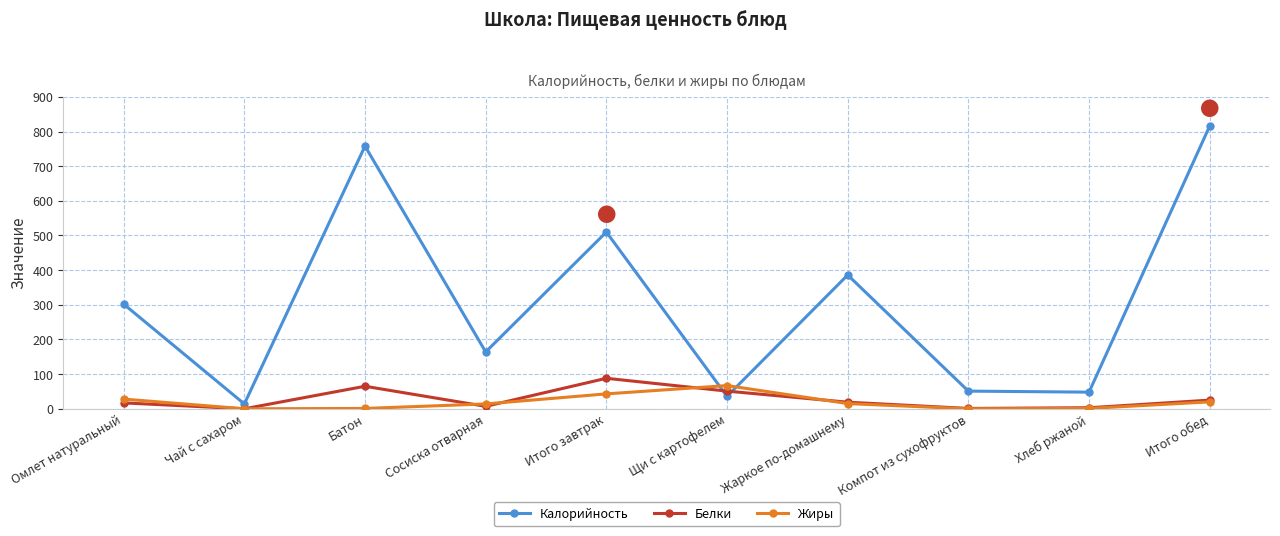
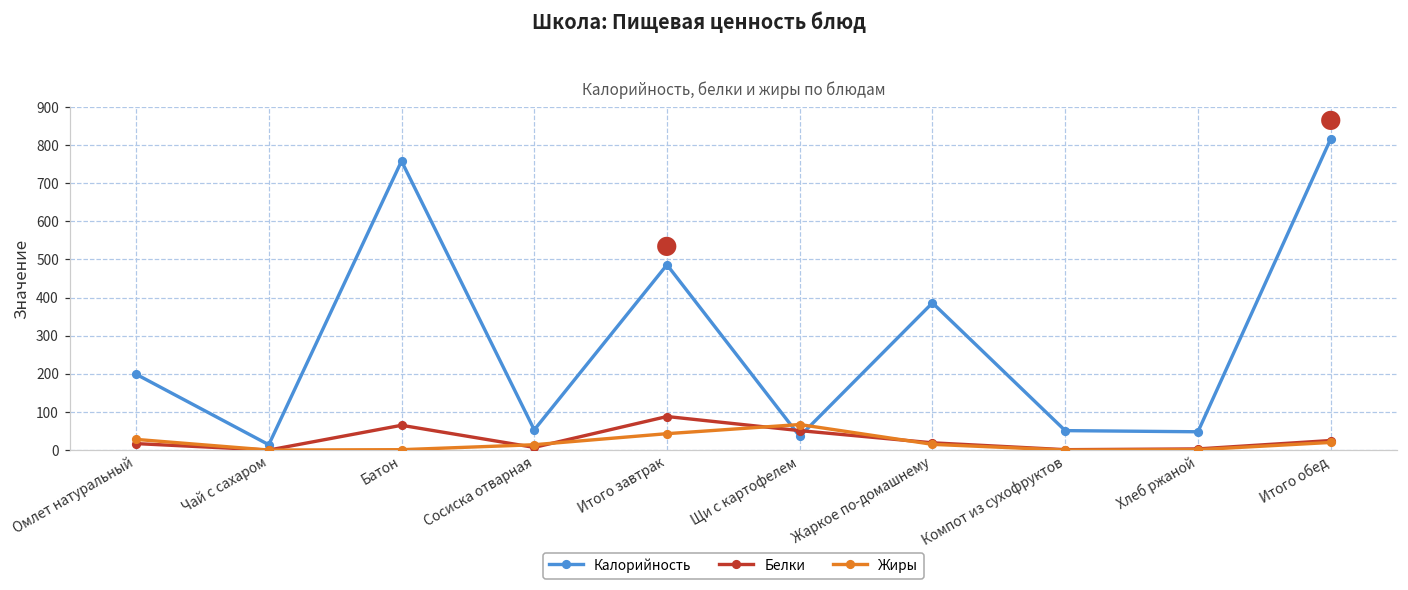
Калорийность, Омлет натуральный: 300 -> 200
Калорийность, Сосиска отварная: 160 -> 50
Калорийность, Итого завтрак: 510 -> 490
